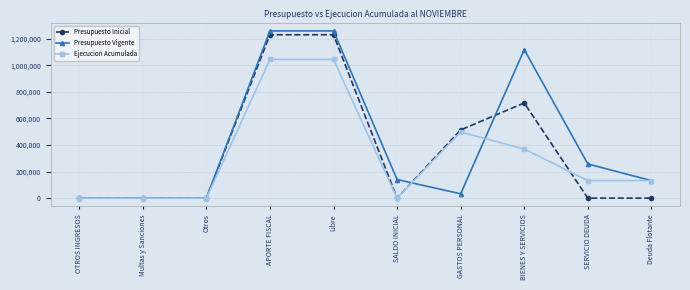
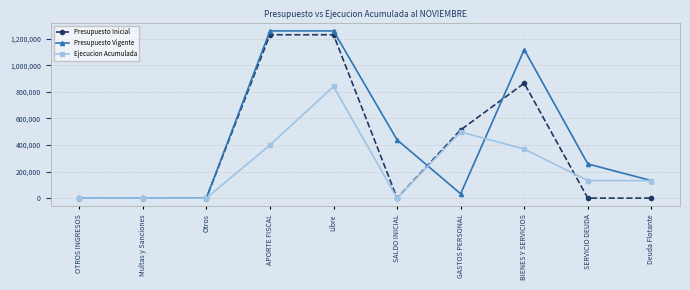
Ejecucion Acumulada, APORTE FISCAL: 1,040,000 -> 400,000
Ejecucion Acumulada, Libre: 1,040,000 -> 840,000
Presupuesto Vigente, SALDO INICIAL: 140,000 -> 440,000
Presupuesto Inicial, BIENES Y SERVICIOS: 720,000 -> 860,000
